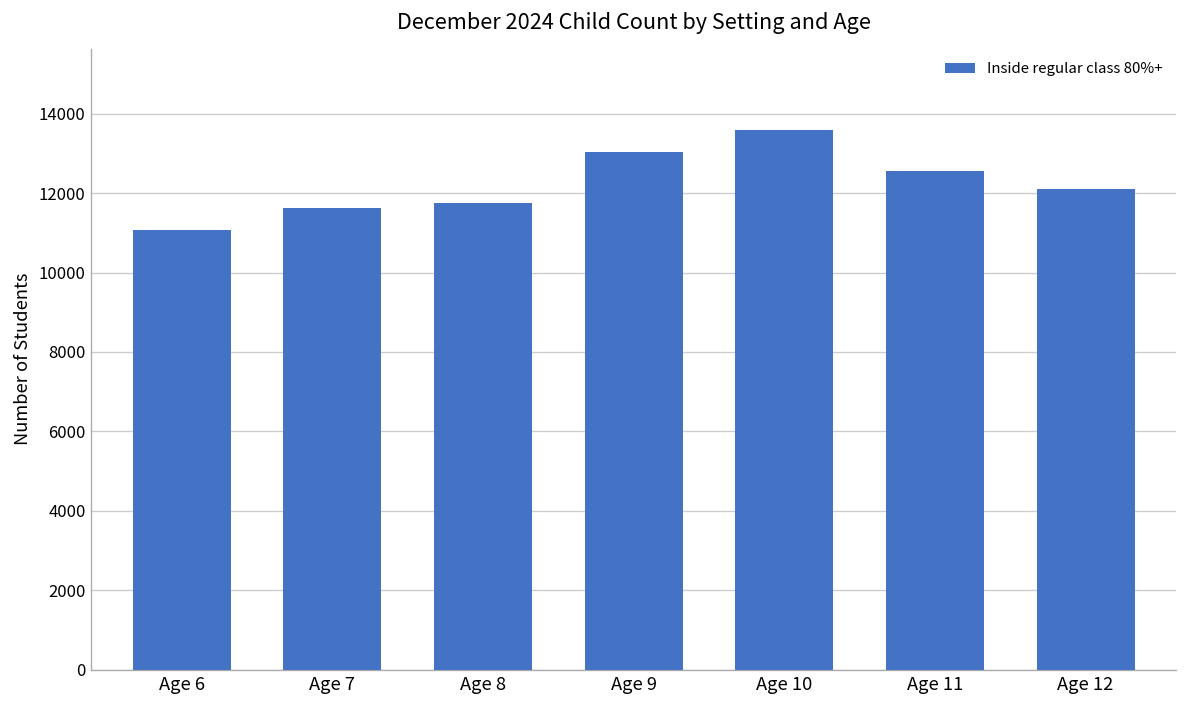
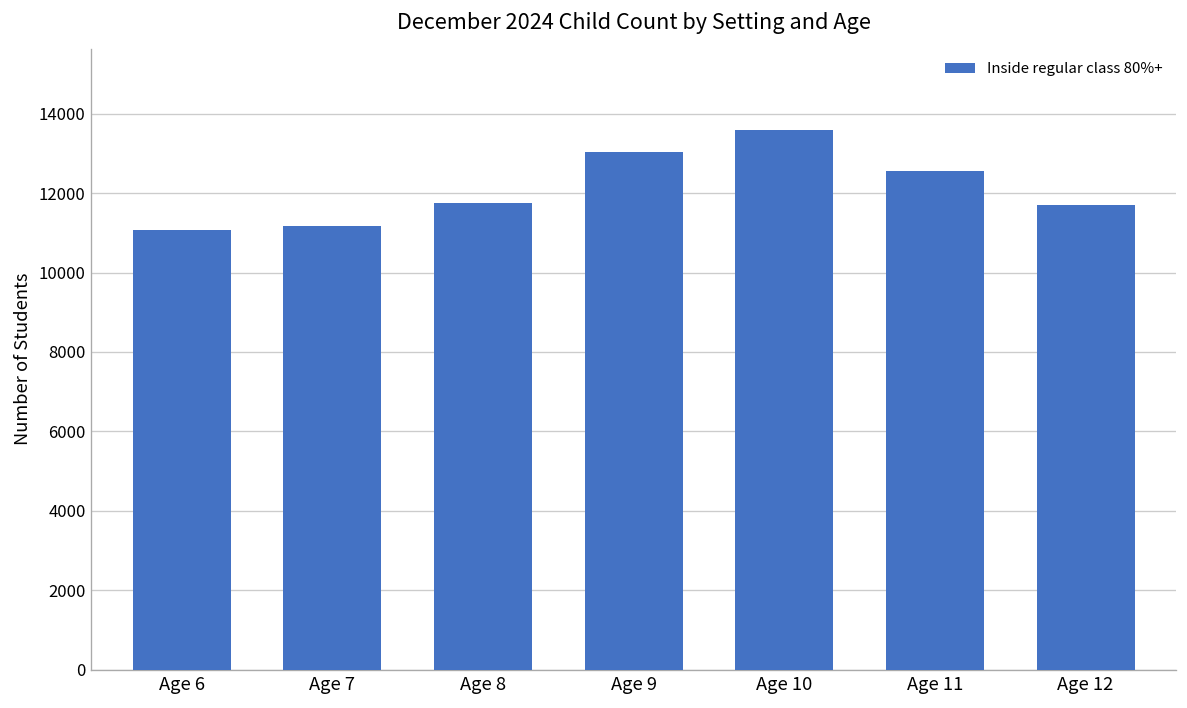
Age 7: 11600 -> 11200
Age 12: 12100 -> 11700
